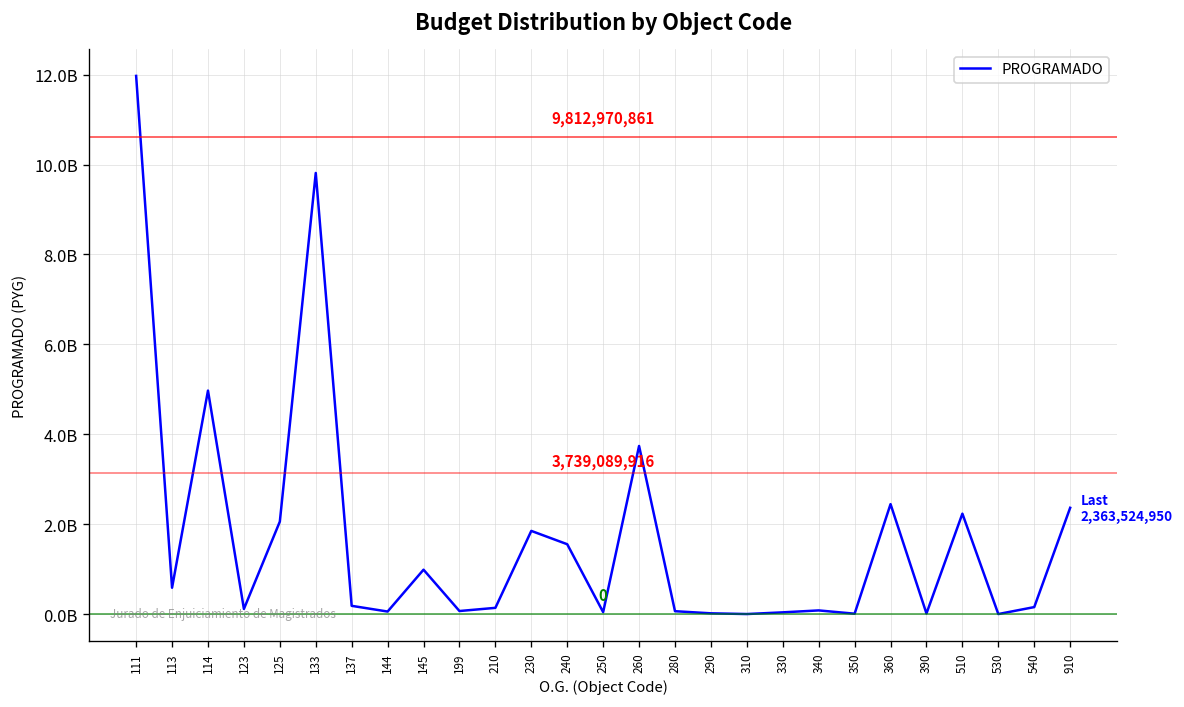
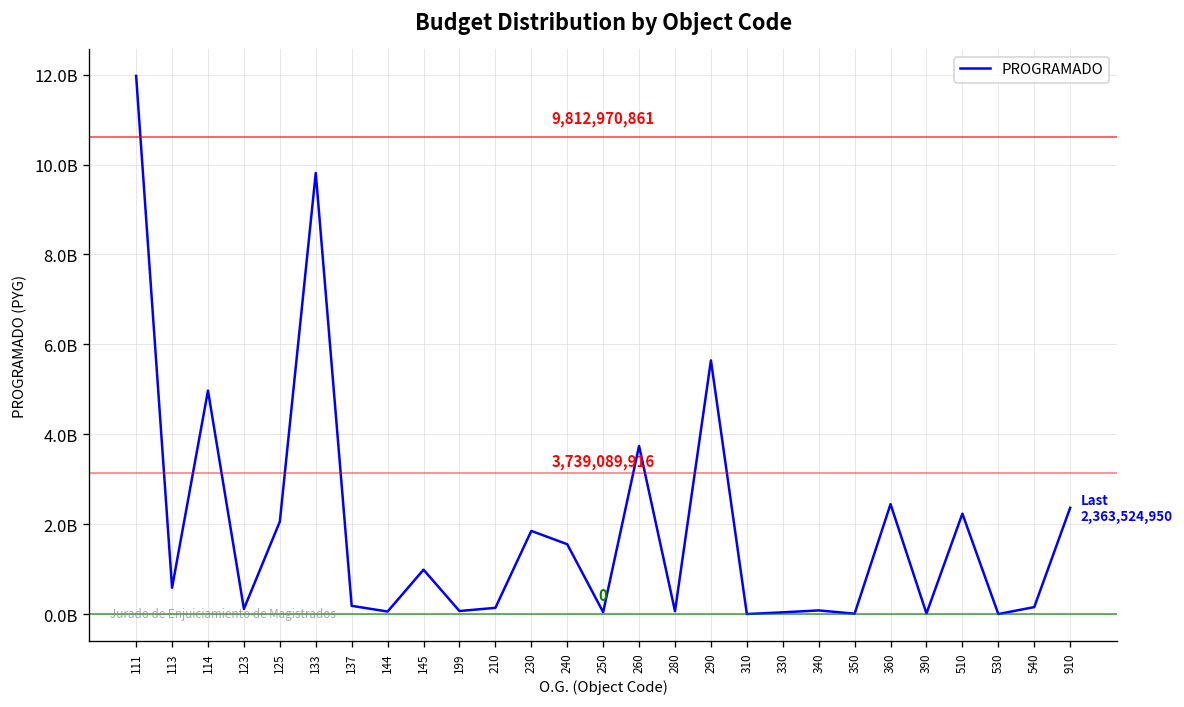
290: 0 -> 5600000000
